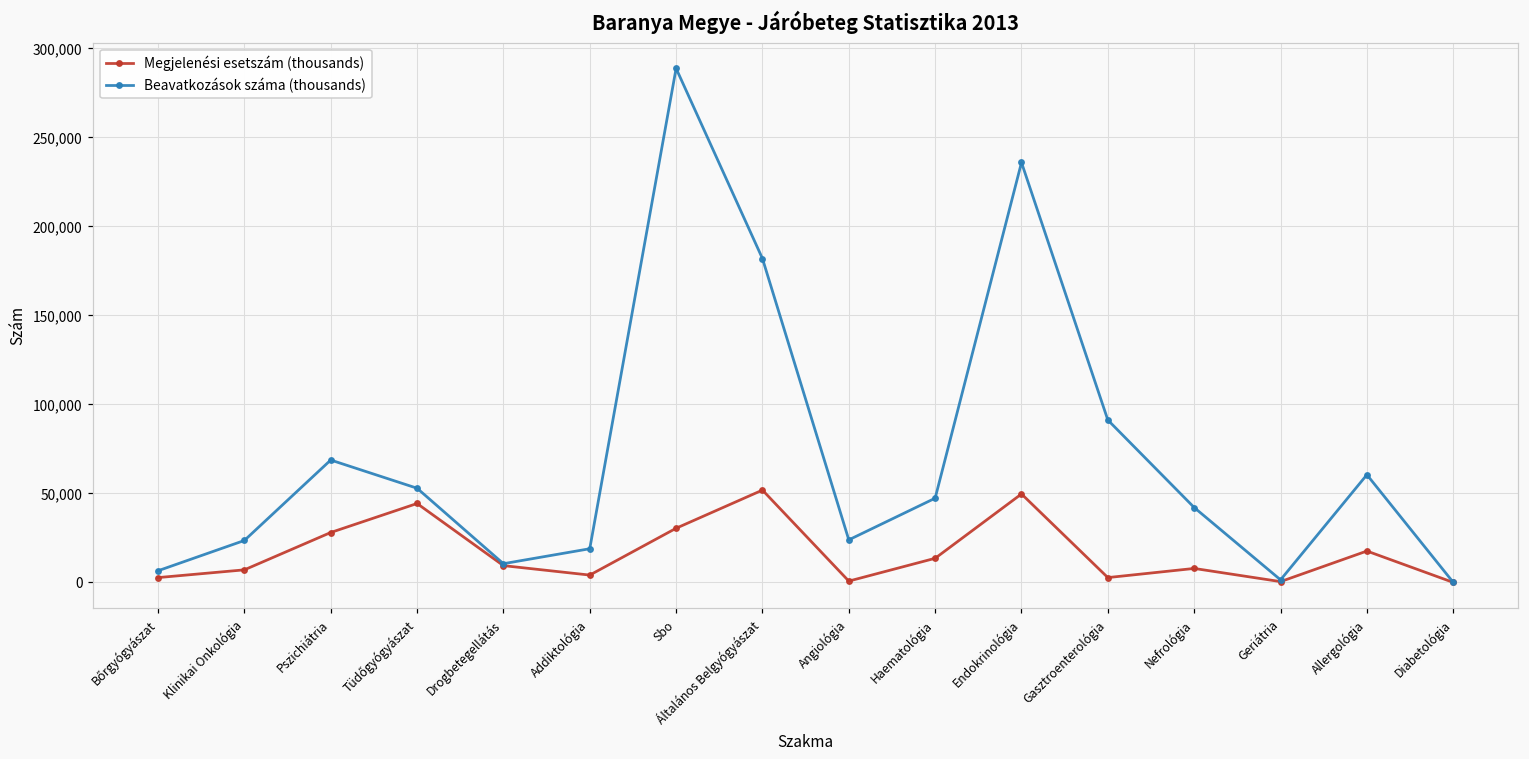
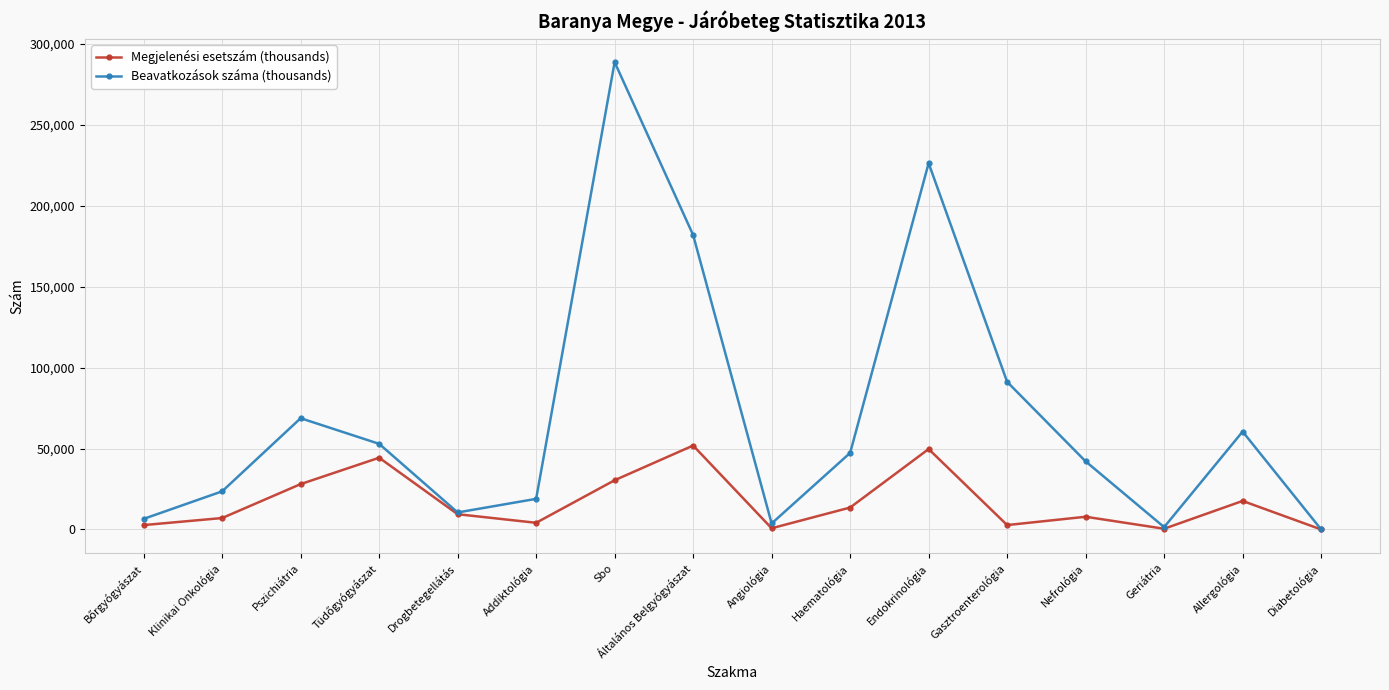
Beavatkozások száma (thousands), Angiológia: 24,000 -> 4,000
Beavatkozások száma (thousands), Endokrinológia: 236,000 -> 226,000
